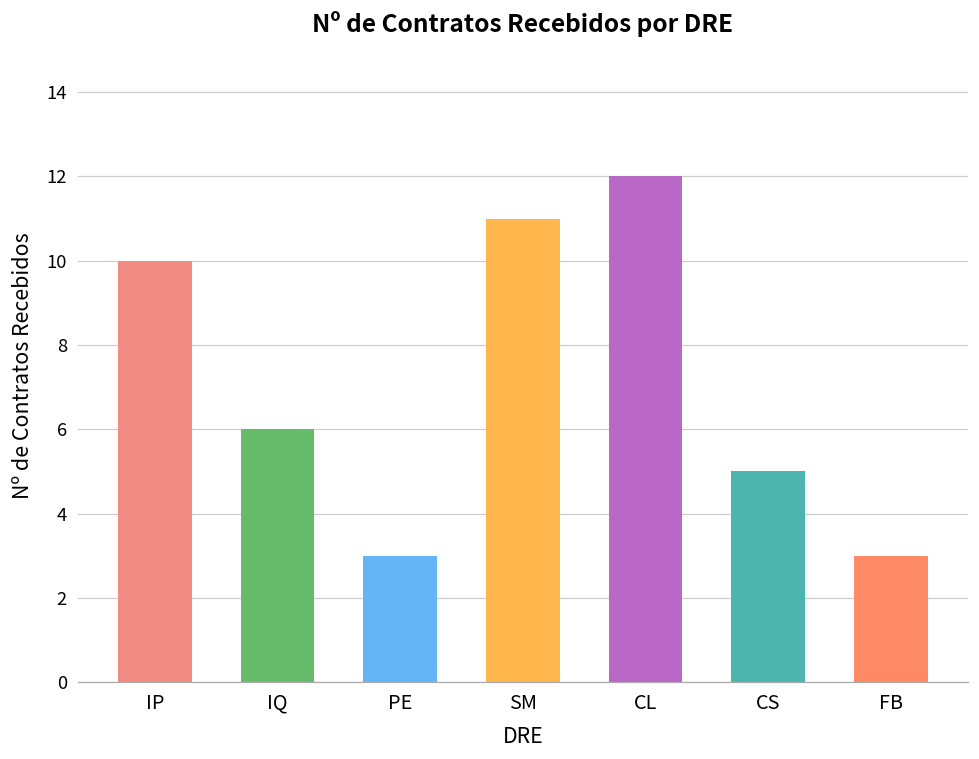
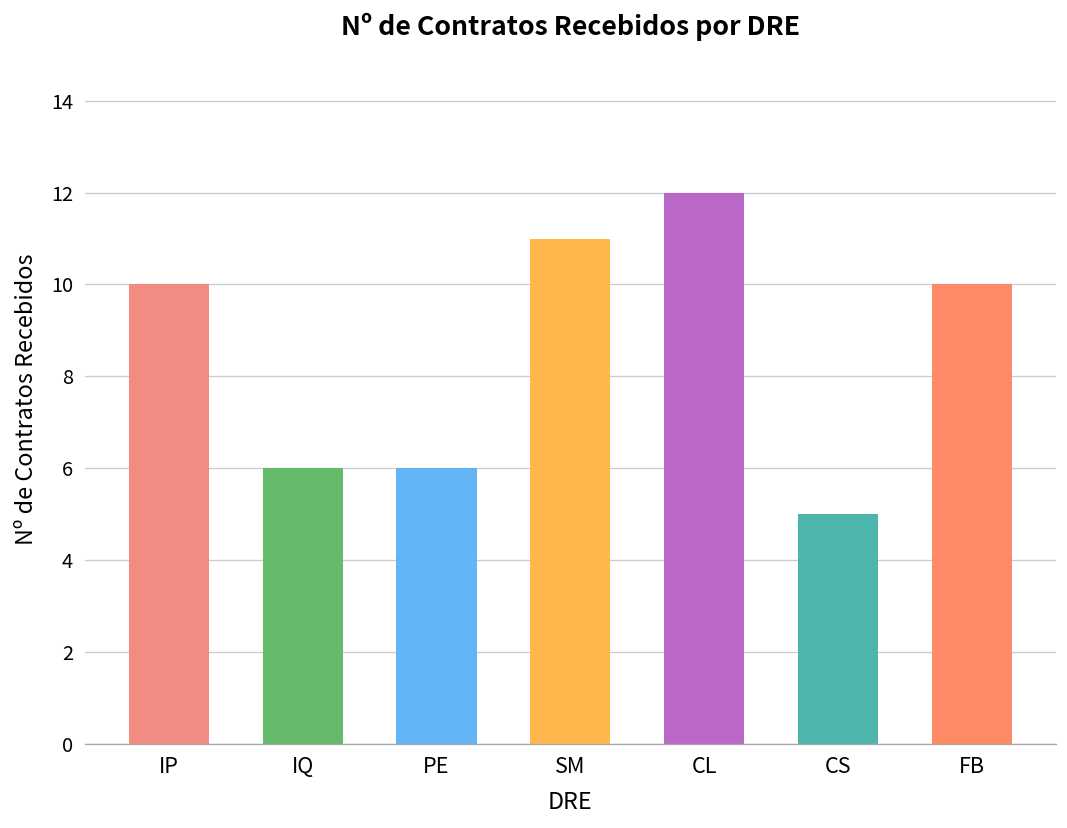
PE: 3 -> 6
FB: 3 -> 10
